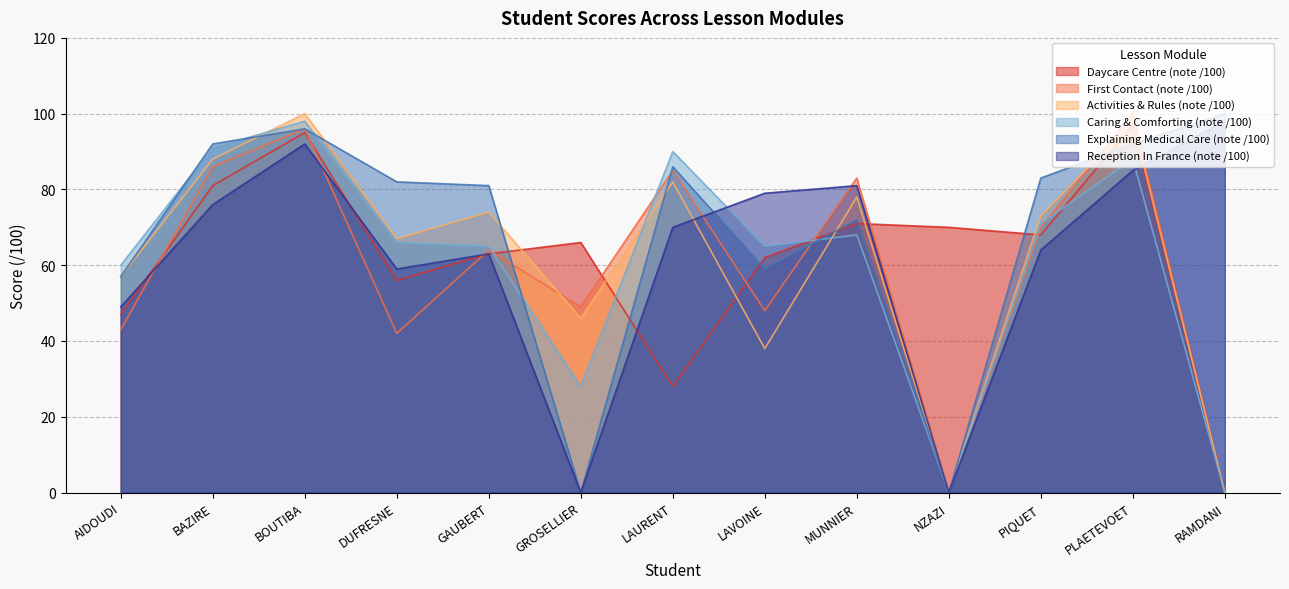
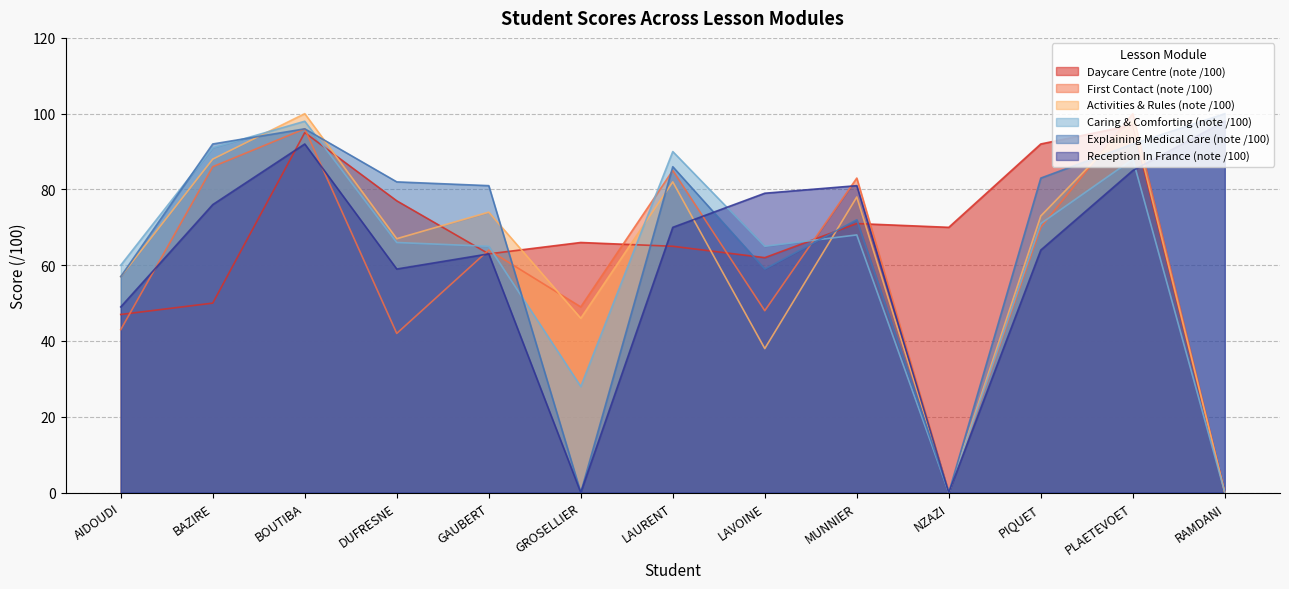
Daycare Centre (note /100), BAZIRE: 81 -> 50
Daycare Centre (note /100), DUFRESNE: 56 -> 77
Daycare Centre (note /100), LAURENT: 28 -> 65
Daycare Centre (note /100), PIQUET: 68 -> 92
